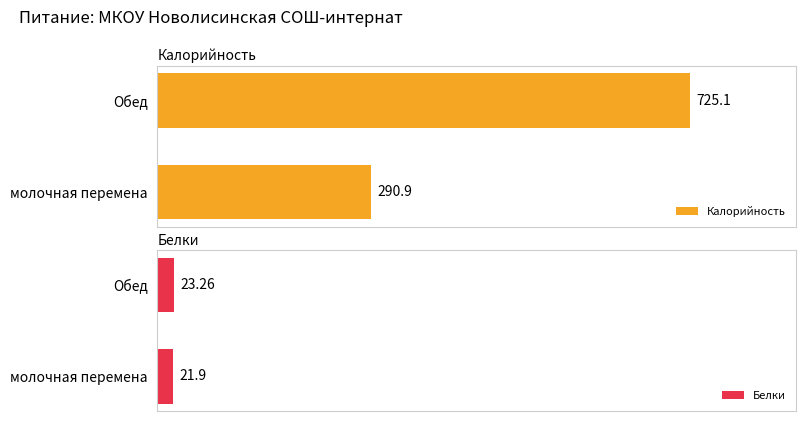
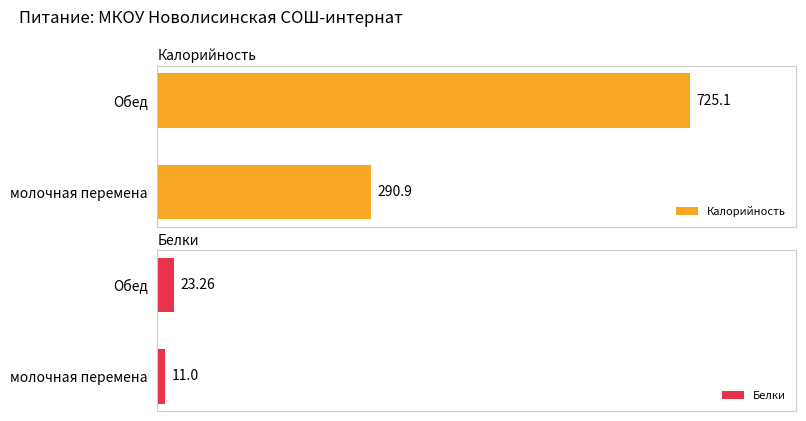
Белки, молочная перемена: 21.9 -> 11.0
